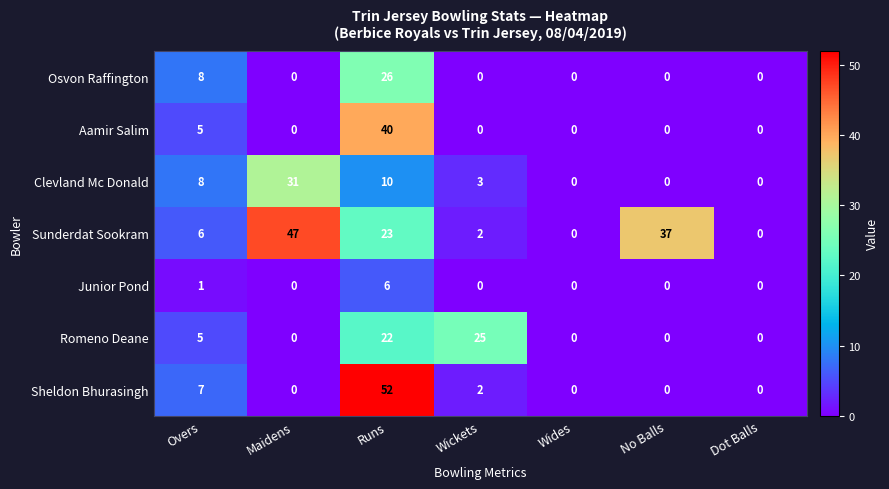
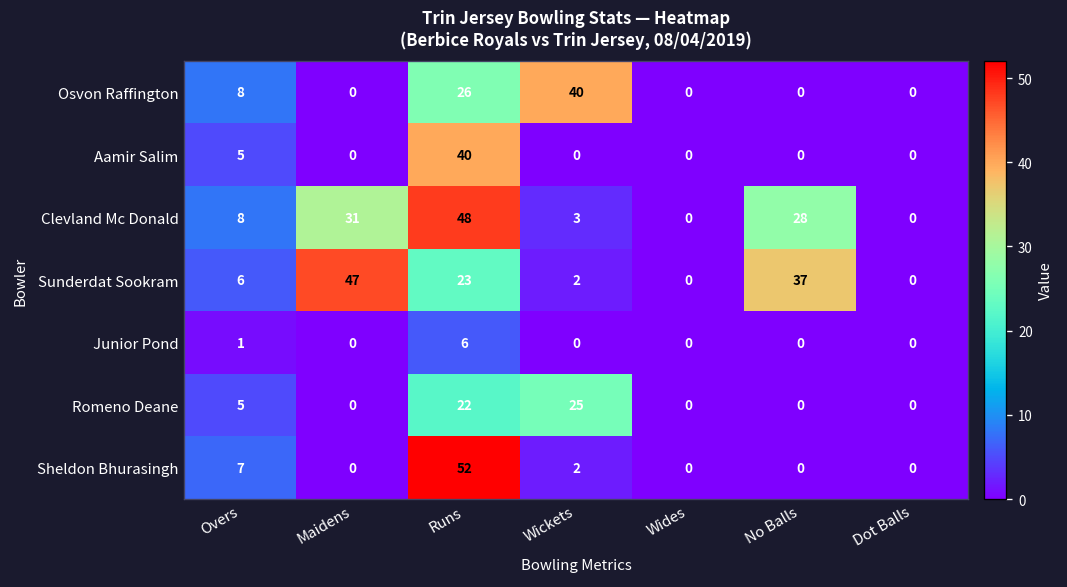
Osvon Raffington, Wickets: 0 -> 40
Clevland Mc Donald, Runs: 10 -> 48
Clevland Mc Donald, No Balls: 0 -> 28
